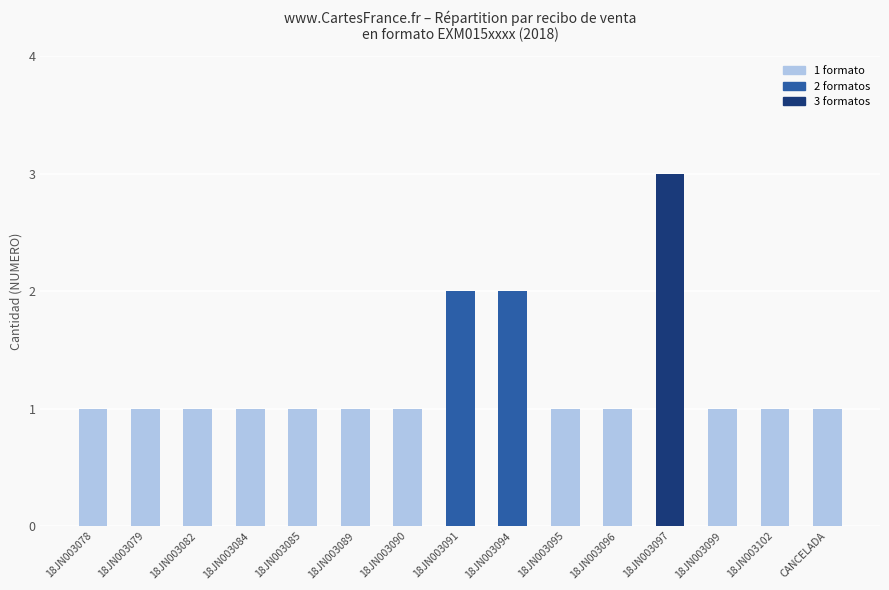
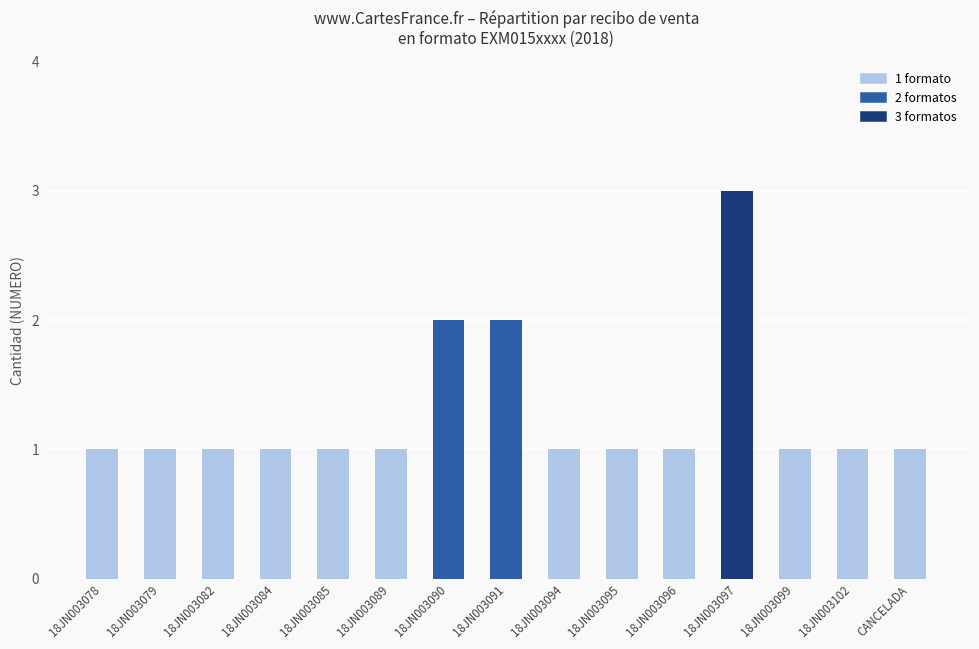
18JN003090: 1 -> 2
18JN003094: 2 -> 1
